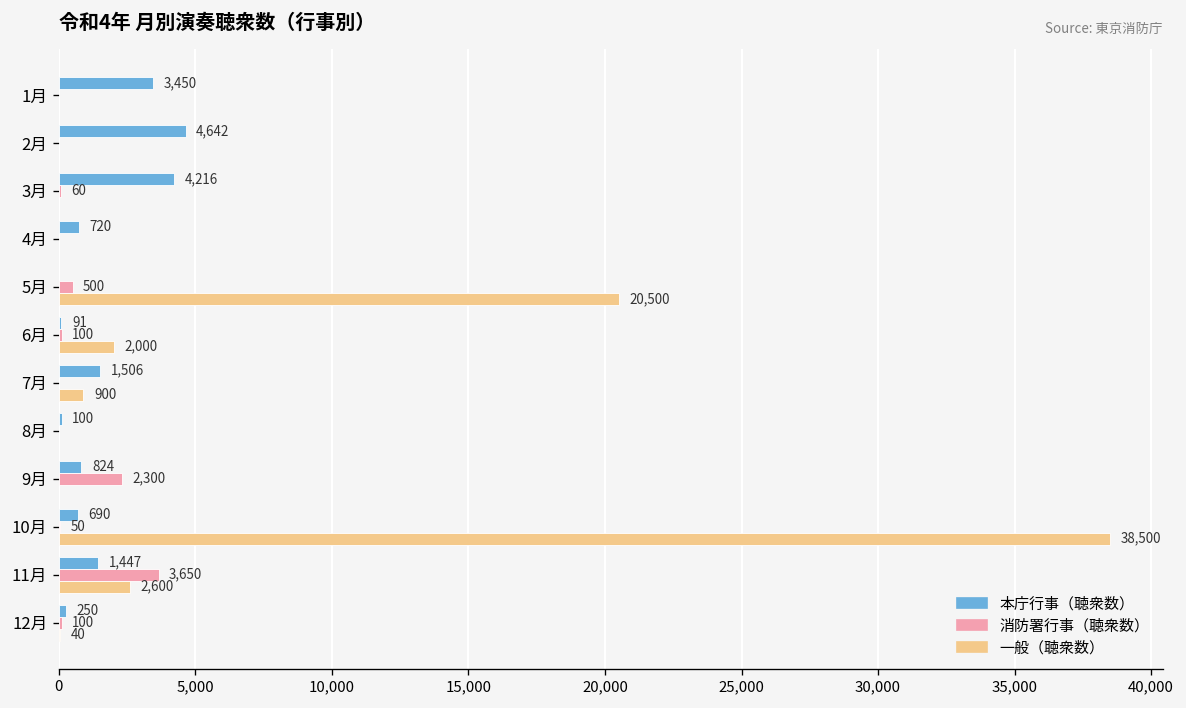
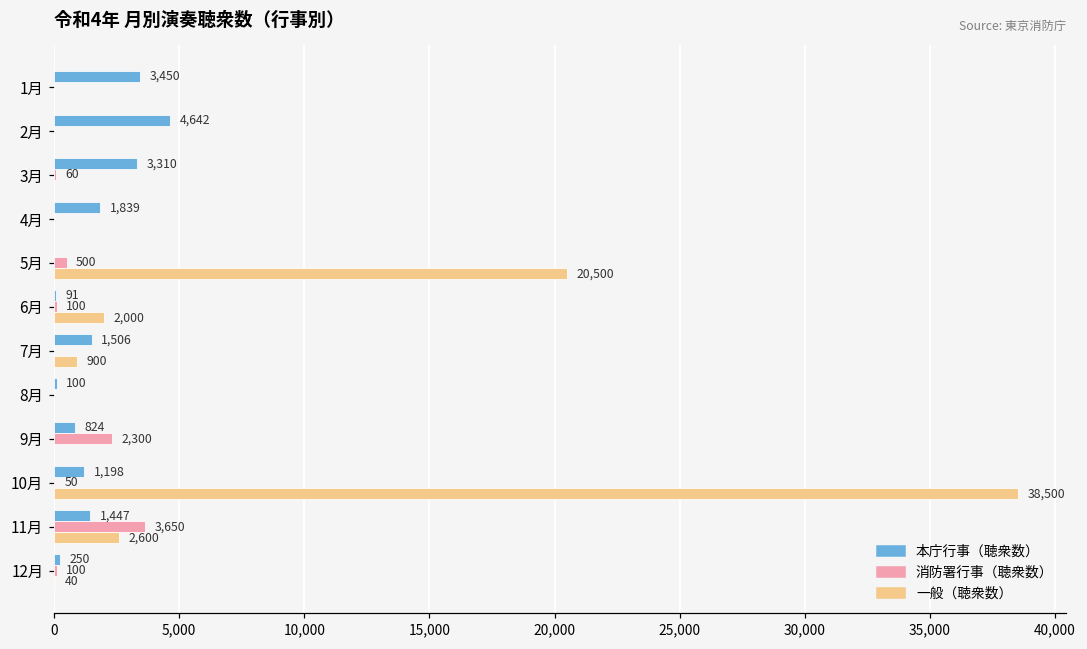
本庁行事（聴衆数）, 3月: 4,216 -> 3,310
本庁行事（聴衆数）, 4月: 720 -> 1,839
本庁行事（聴衆数）, 10月: 690 -> 1,198
